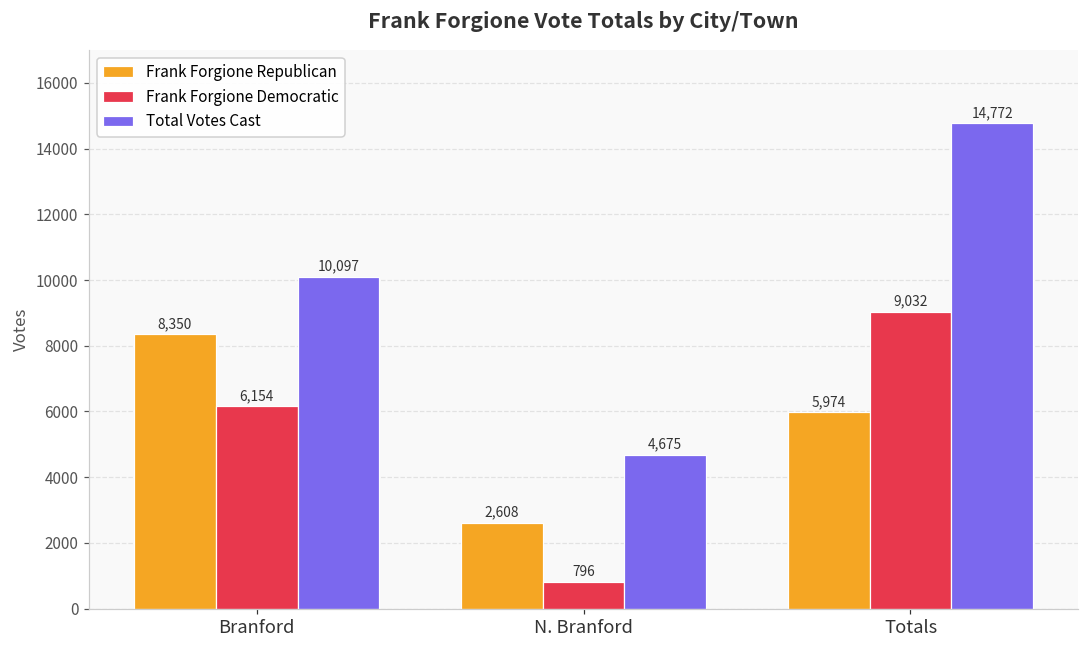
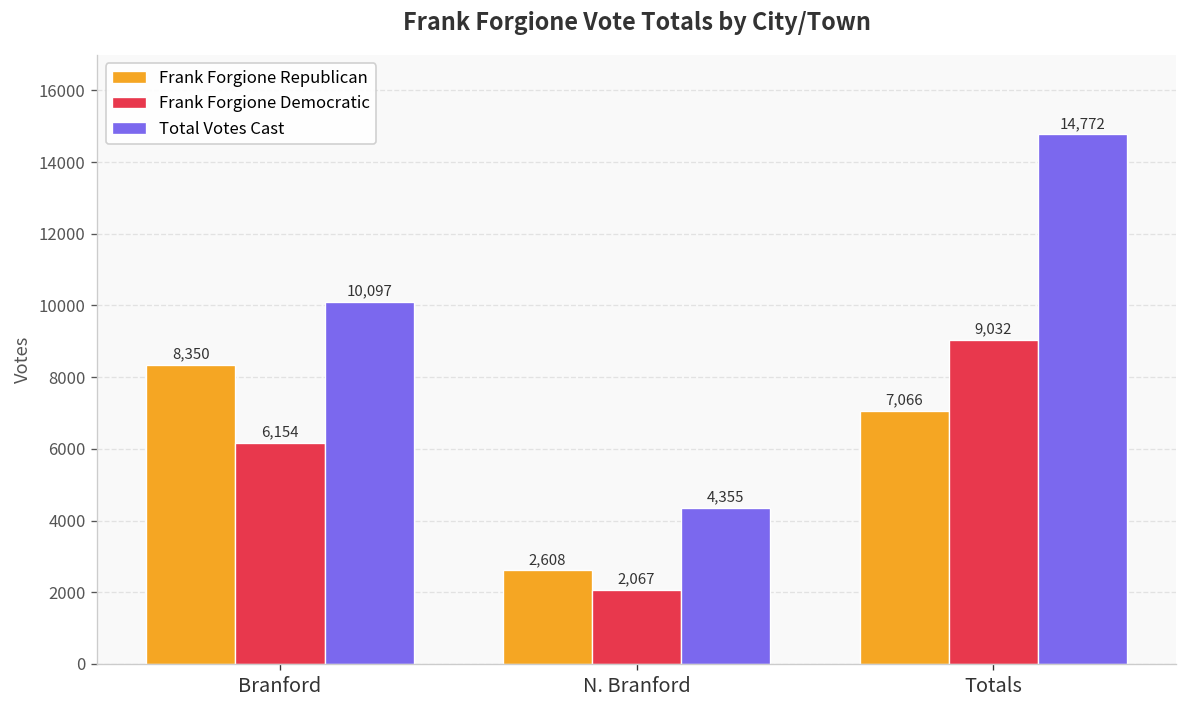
Frank Forgione Democratic, N. Branford: 796 -> 2,067
Total Votes Cast, N. Branford: 4,675 -> 4,355
Frank Forgione Republican, Totals: 5,974 -> 7,066
